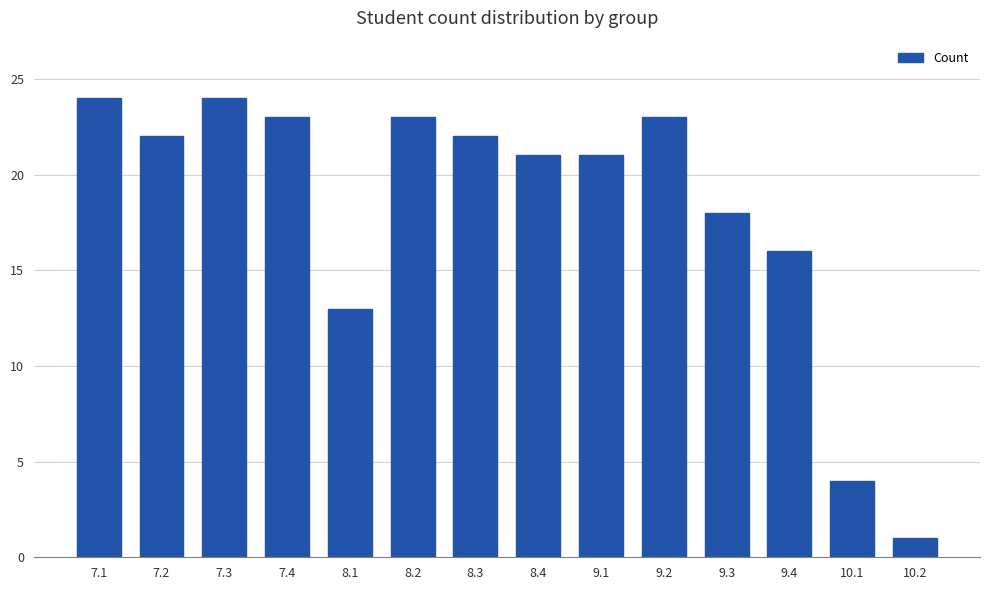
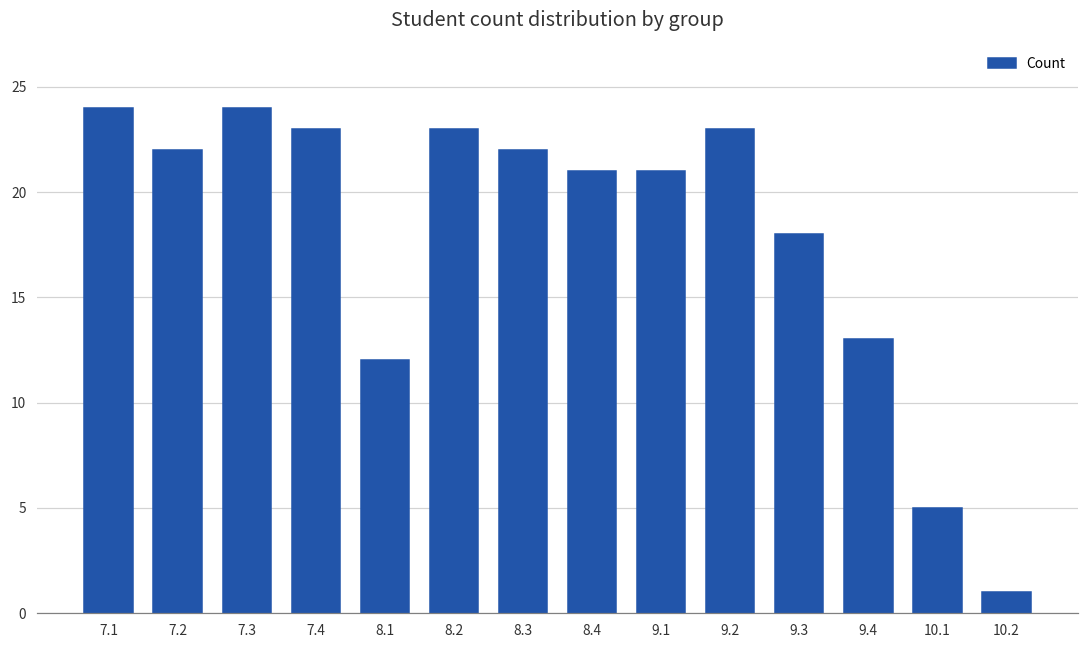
8.1: 13 -> 12
9.4: 16 -> 13
10.1: 4 -> 5
